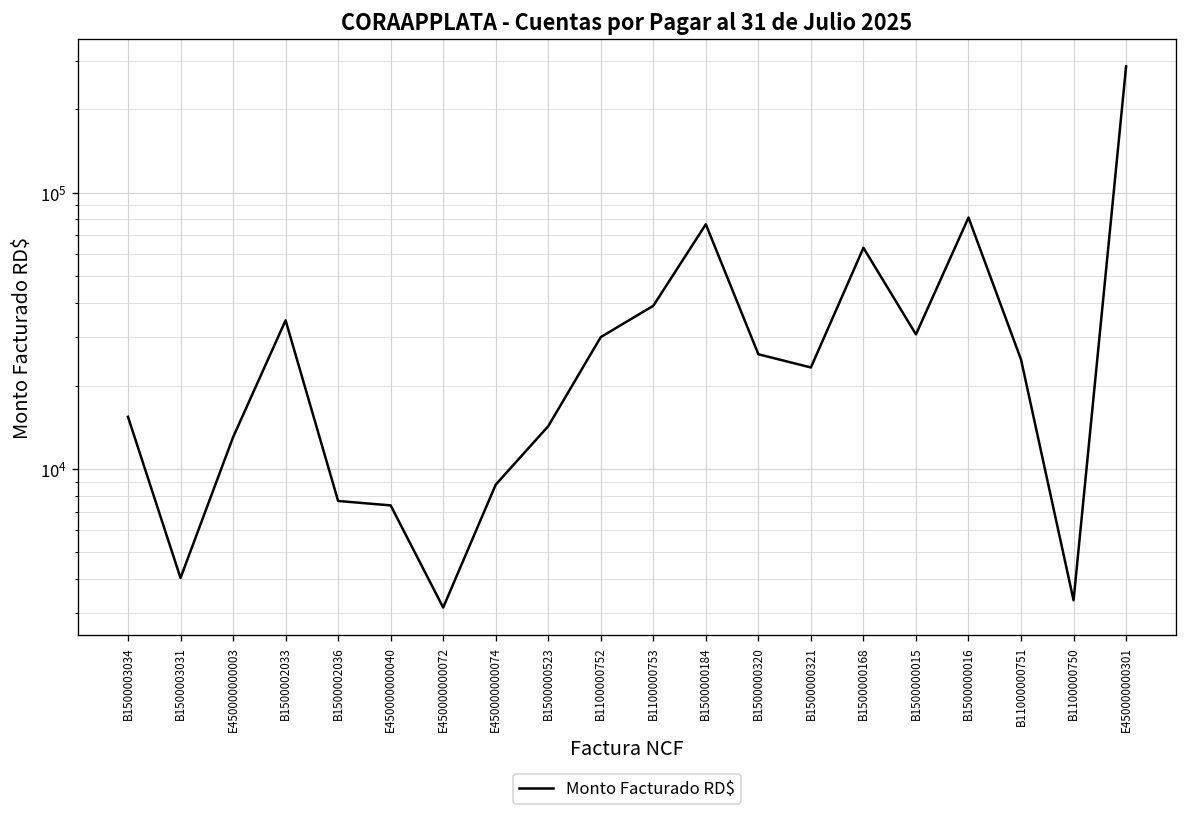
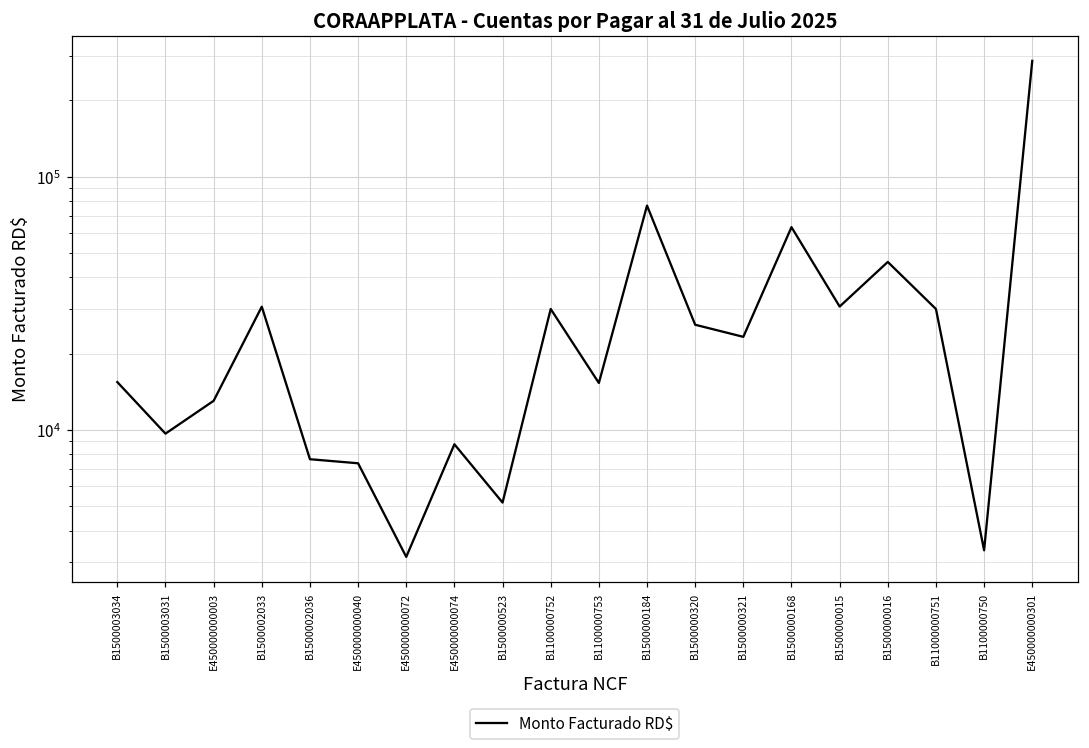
B1500003031: 4000 -> 9700
B1500002033: 35000 -> 31000
B1500000523: 14000 -> 5200
B1100000753: 39000 -> 15000
B1500000016: 81000 -> 46000
B11000000751: 25000 -> 30000
